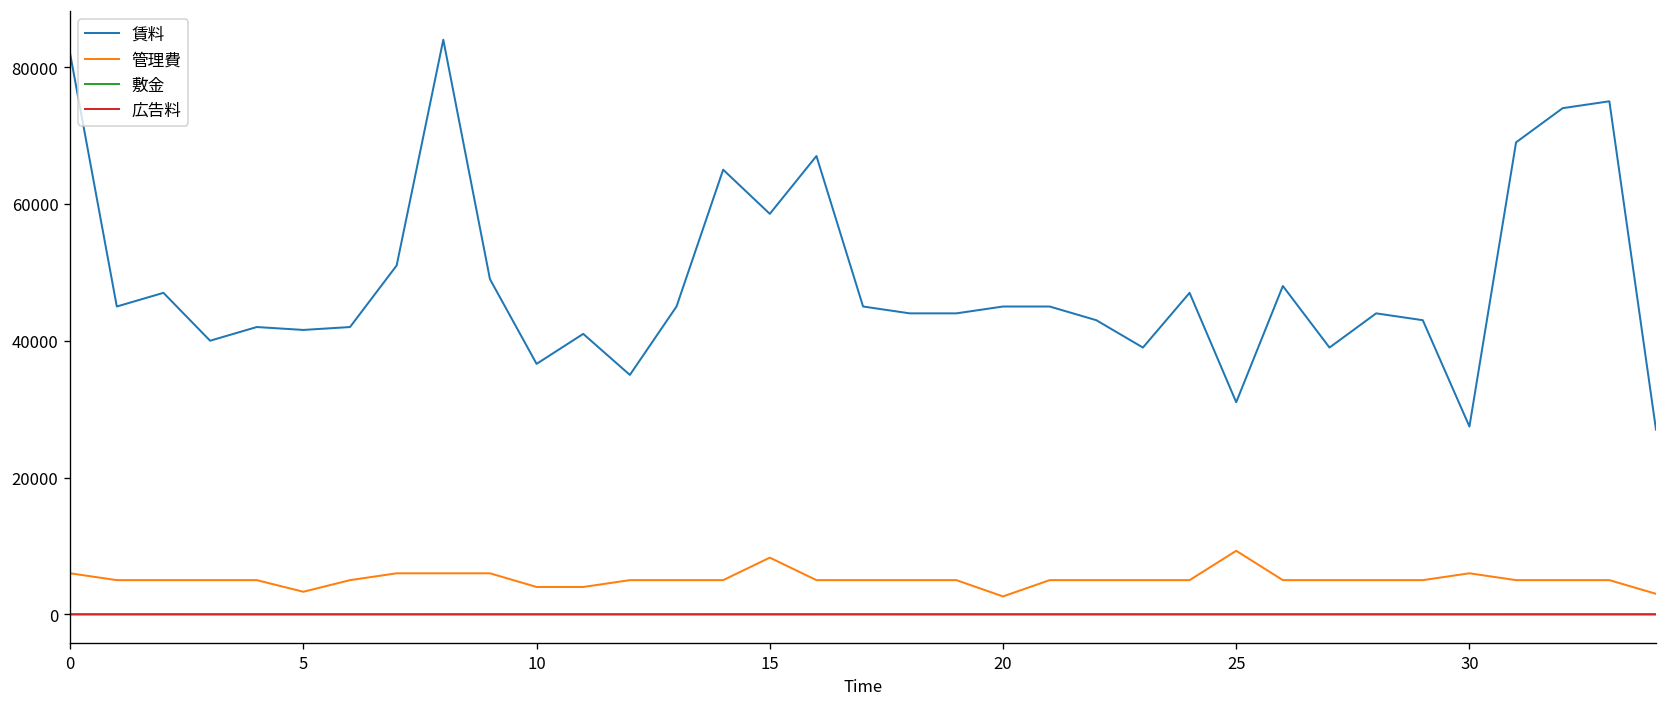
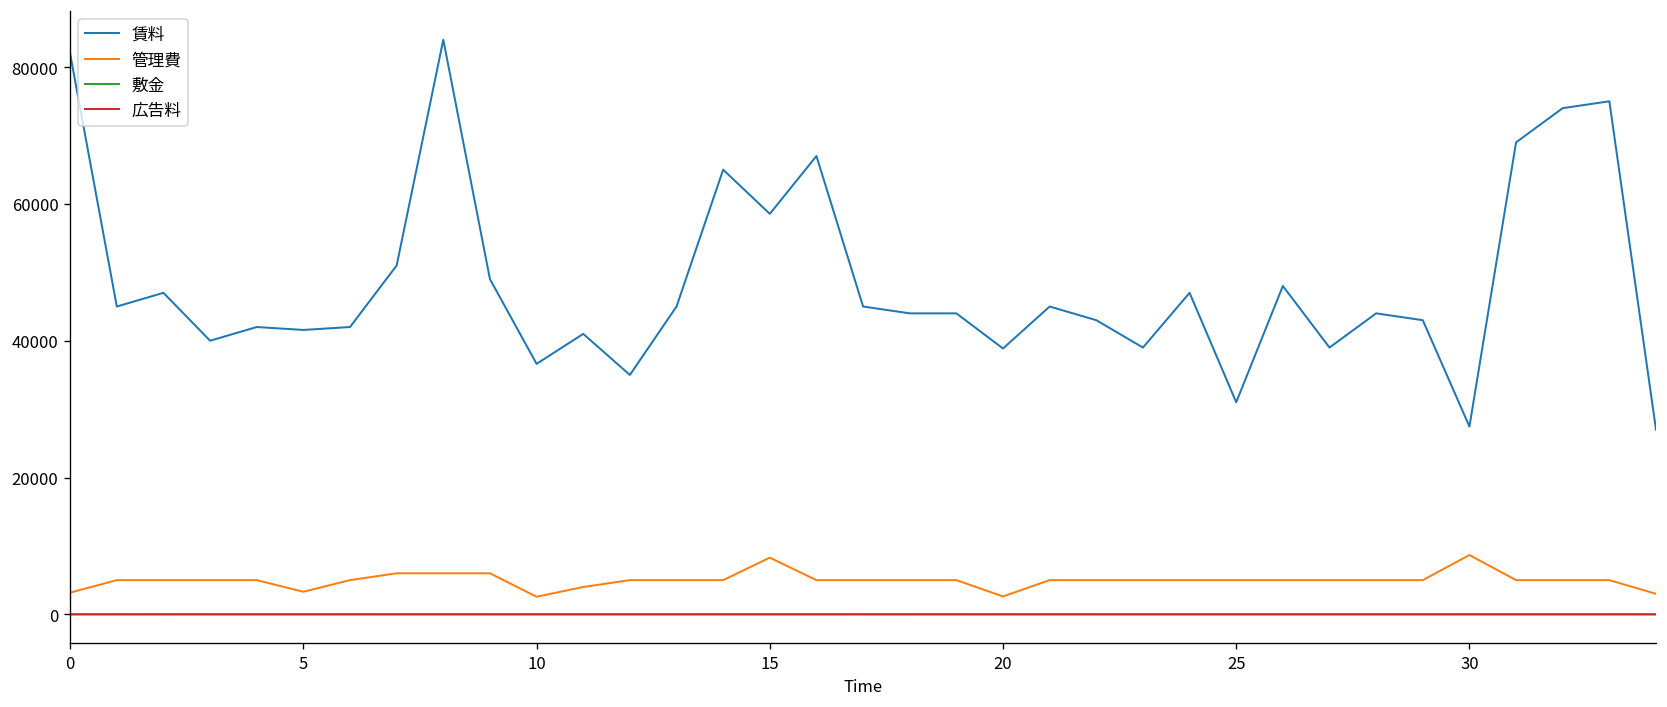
管理費, 0: 6000 -> 3000
管理費, 10: 4000 -> 3000
賃料, 20: 45000 -> 39000
管理費, 25: 9000 -> 5000
管理費, 30: 6000 -> 9000
